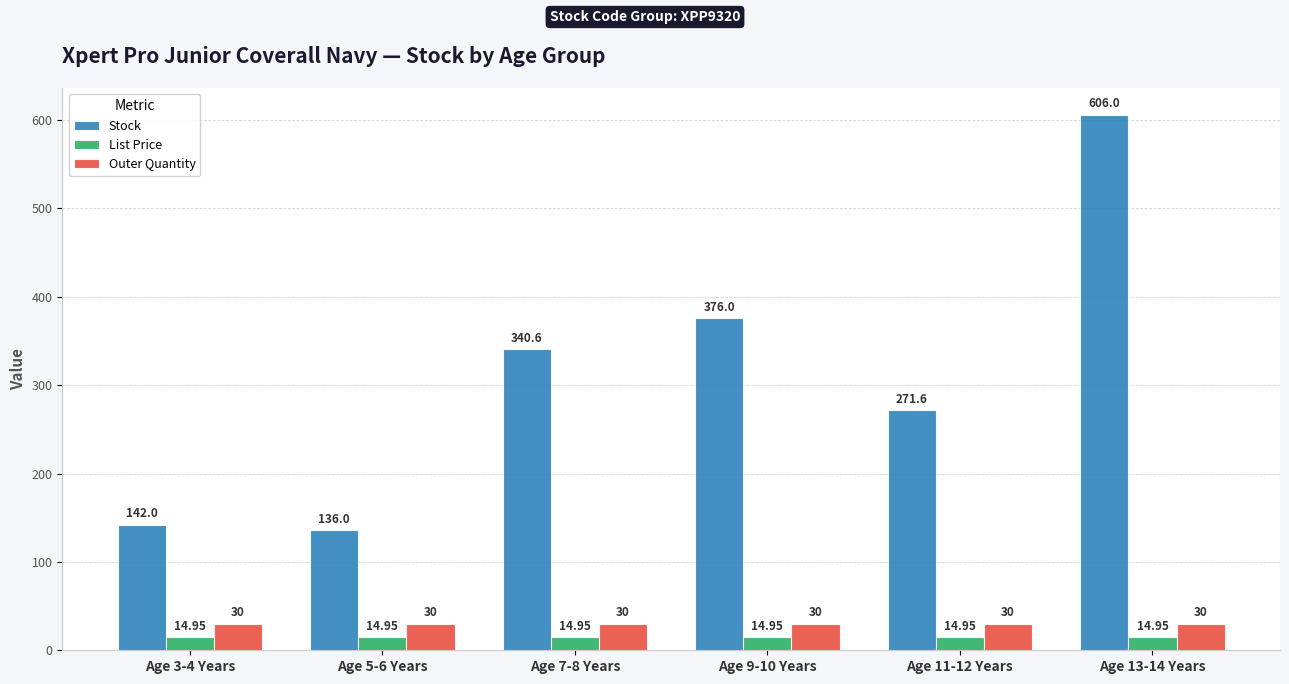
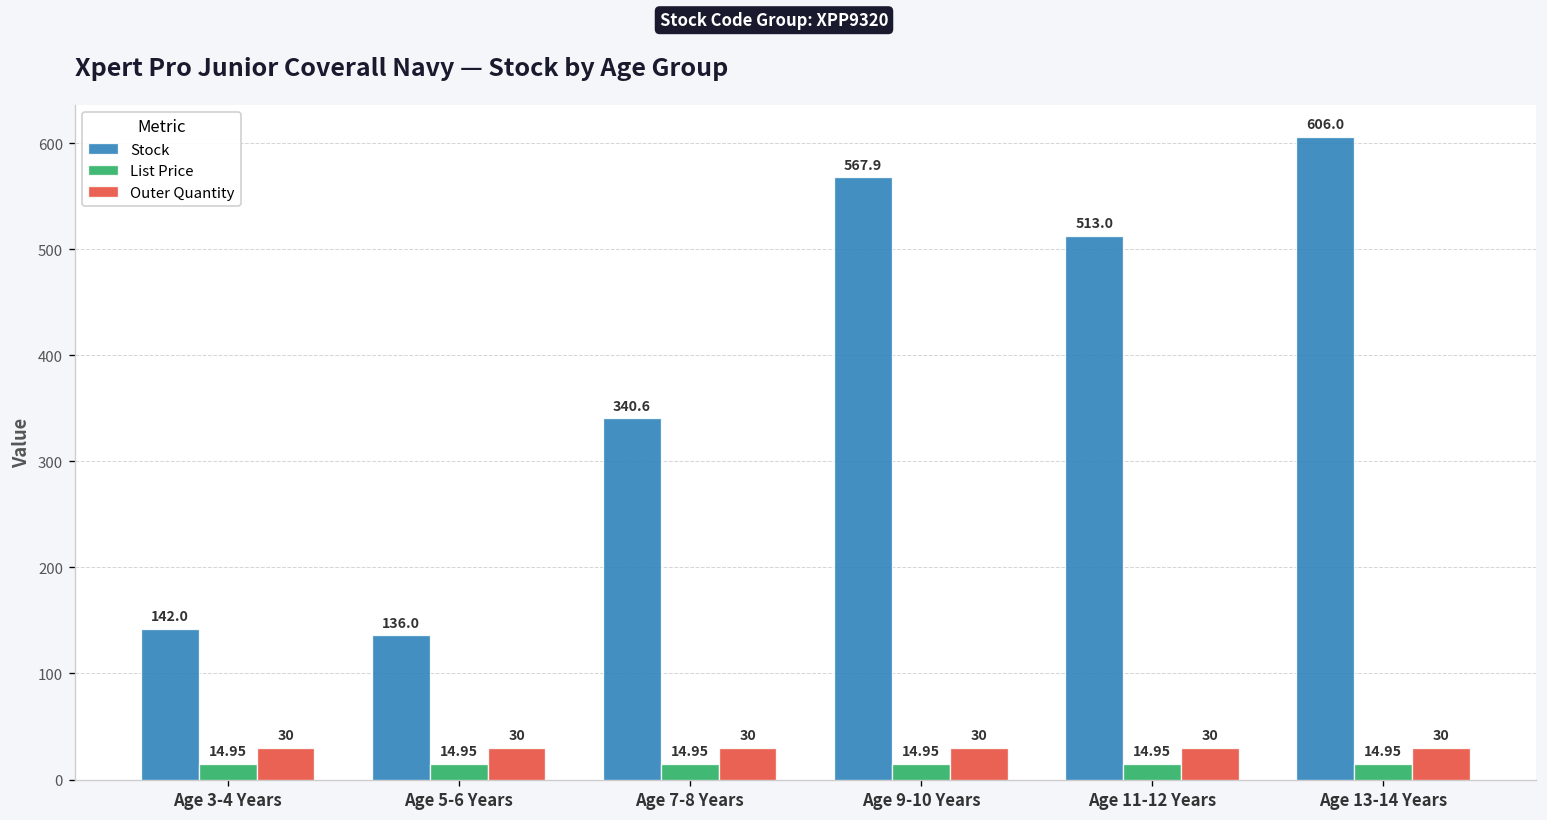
Stock, Age 9-10 Years: 376.0 -> 567.9
Stock, Age 11-12 Years: 271.6 -> 513.0
